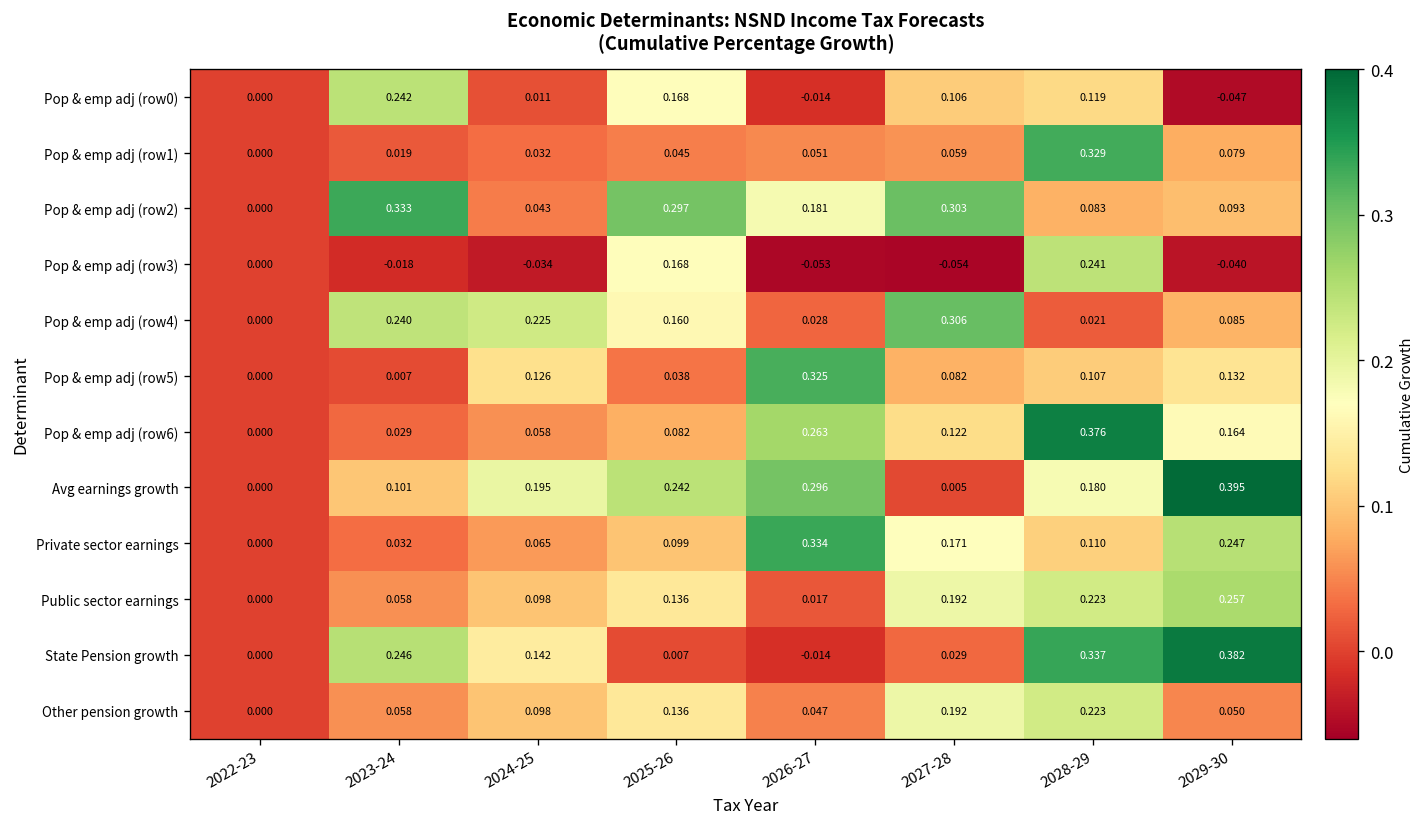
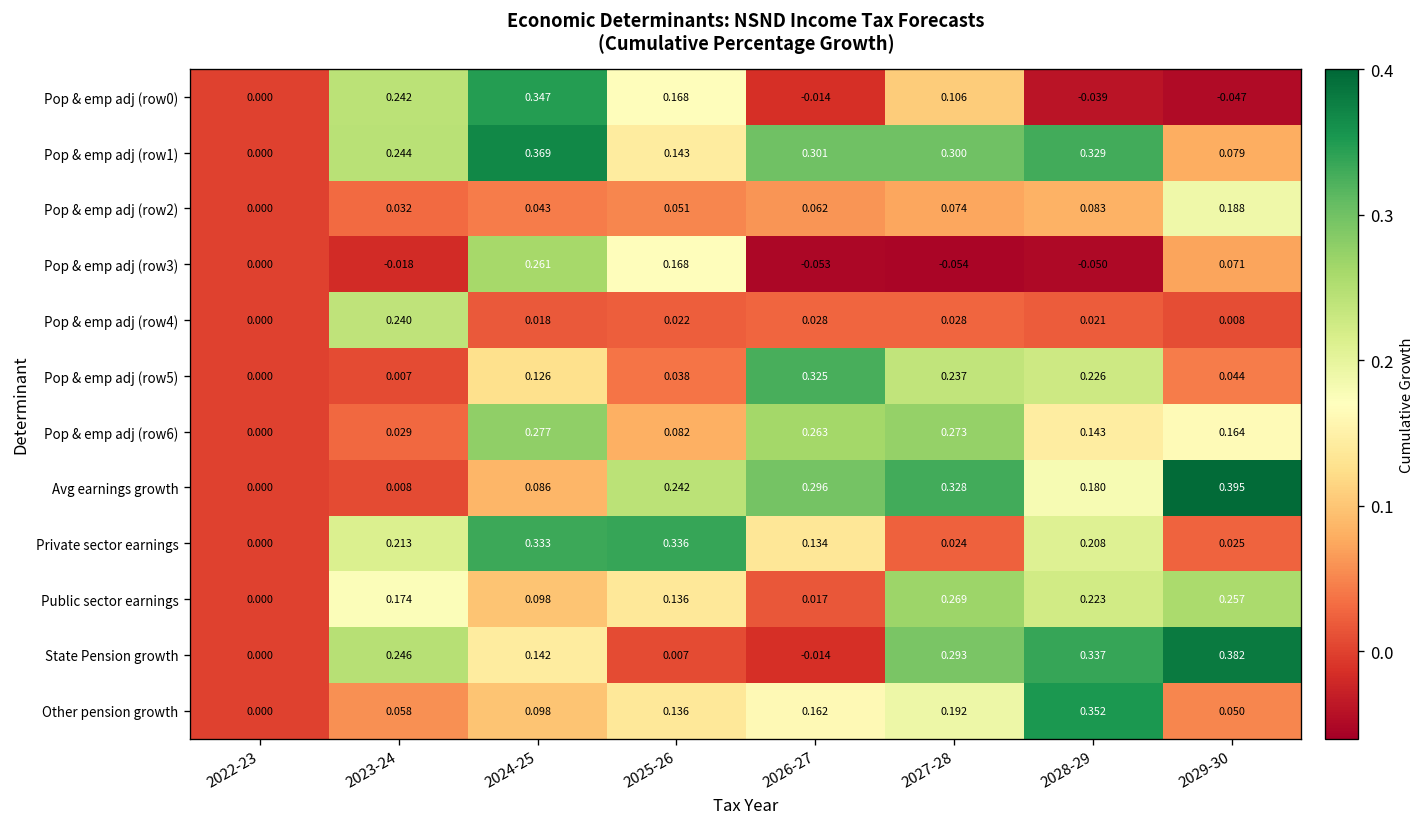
Pop & emp adj (row0), 2024-25: 0.011 -> 0.347
Pop & emp adj (row0), 2028-29: 0.119 -> -0.039
Pop & emp adj (row1), 2023-24: 0.019 -> 0.244
Pop & emp adj (row1), 2024-25: 0.032 -> 0.369
Pop & emp adj (row1), 2025-26: 0.045 -> 0.143
Pop & emp adj (row1), 2026-27: 0.051 -> 0.301
Pop & emp adj (row1), 2027-28: 0.059 -> 0.300
Pop & emp adj (row2), 2023-24: 0.333 -> 0.032
Pop & emp adj (row2), 2025-26: 0.297 -> 0.051
Pop & emp adj (row2), 2026-27: 0.181 -> 0.062
Pop & emp adj (row2), 2027-28: 0.303 -> 0.074
Pop & emp adj (row2), 2029-30: 0.093 -> 0.188
Pop & emp adj (row3), 2024-25: -0.034 -> 0.261
Pop & emp adj (row3), 2028-29: 0.241 -> -0.050
Pop & emp adj (row3), 2029-30: -0.040 -> 0.071
Pop & emp adj (row4), 2024-25: 0.225 -> 0.018
Pop & emp adj (row4), 2025-26: 0.160 -> 0.022
Pop & emp adj (row4), 2027-28: 0.306 -> 0.028
Pop & emp adj (row4), 2029-30: 0.085 -> 0.008
Pop & emp adj (row5), 2027-28: 0.082 -> 0.237
Pop & emp adj (row5), 2028-29: 0.107 -> 0.226
Pop & emp adj (row5), 2029-30: 0.132 -> 0.044
Pop & emp adj (row6), 2024-25: 0.058 -> 0.277
Pop & emp adj (row6), 2027-28: 0.122 -> 0.273
Pop & emp adj (row6), 2028-29: 0.376 -> 0.143
Avg earnings growth, 2023-24: 0.101 -> 0.008
Avg earnings growth, 2024-25: 0.195 -> 0.086
Avg earnings growth, 2027-28: 0.005 -> 0.328
Private sector earnings, 2023-24: 0.032 -> 0.213
Private sector earnings, 2024-25: 0.065 -> 0.333
Private sector earnings, 2025-26: 0.099 -> 0.336
Private sector earnings, 2026-27: 0.334 -> 0.134
Private sector earnings, 2027-28: 0.171 -> 0.024
Private sector earnings, 2028-29: 0.110 -> 0.208
Private sector earnings, 2029-30: 0.247 -> 0.025
Public sector earnings, 2023-24: 0.058 -> 0.174
Public sector earnings, 2027-28: 0.192 -> 0.269
State Pension growth, 2027-28: 0.029 -> 0.293
Other pension growth, 2026-27: 0.047 -> 0.162
Other pension growth, 2028-29: 0.223 -> 0.352
